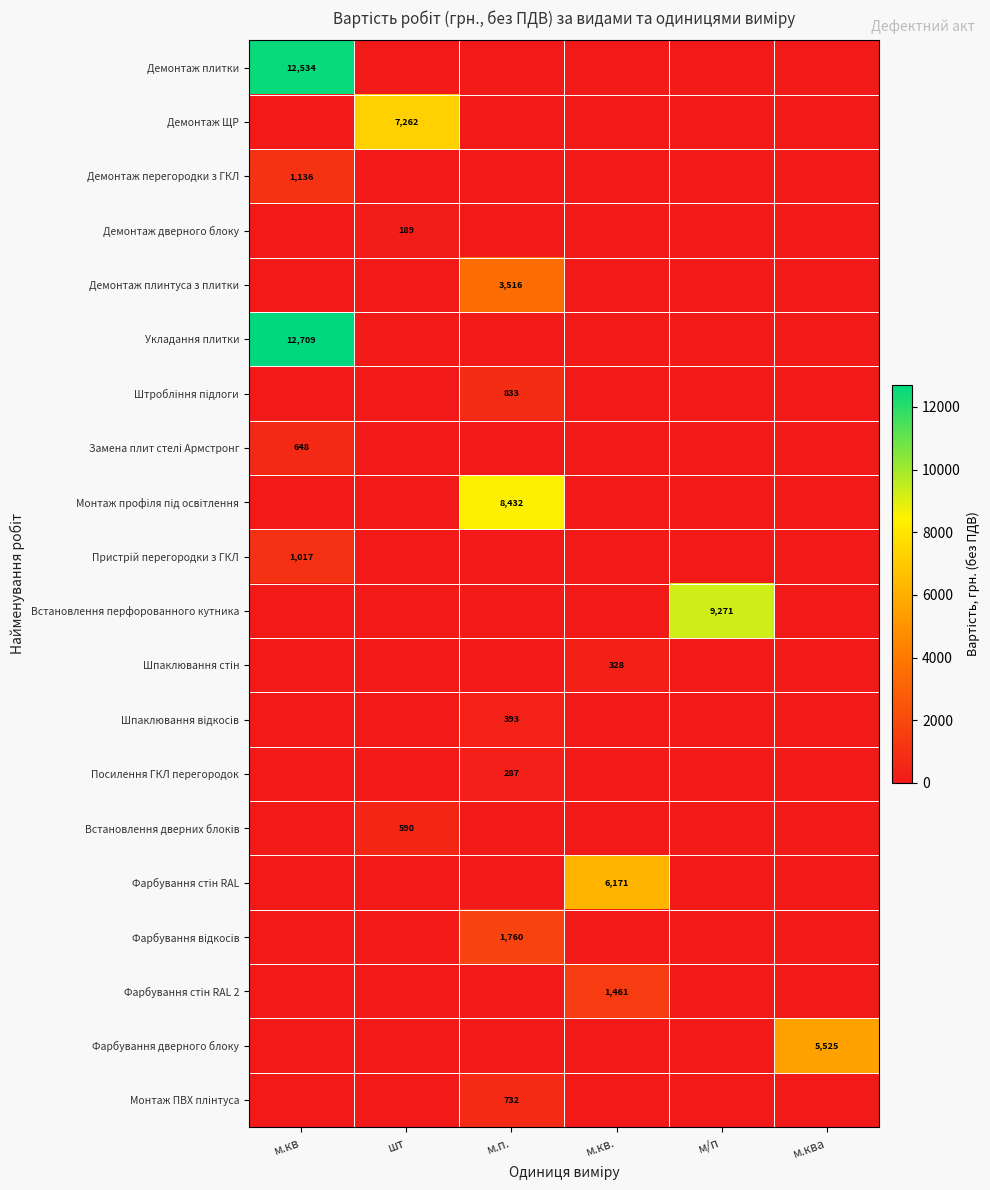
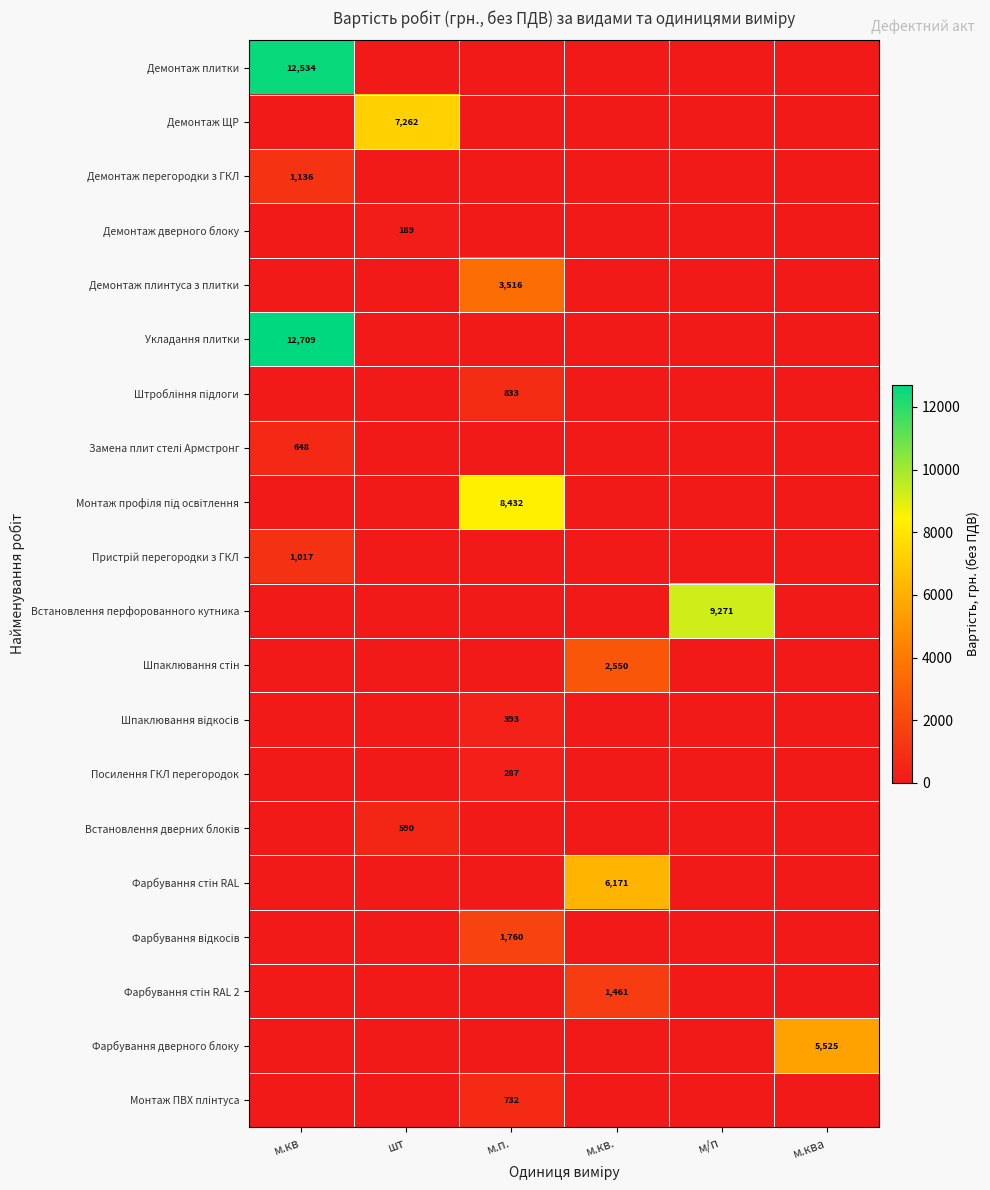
Шпаклювання стін, м.кв.: 328 -> 2,550
